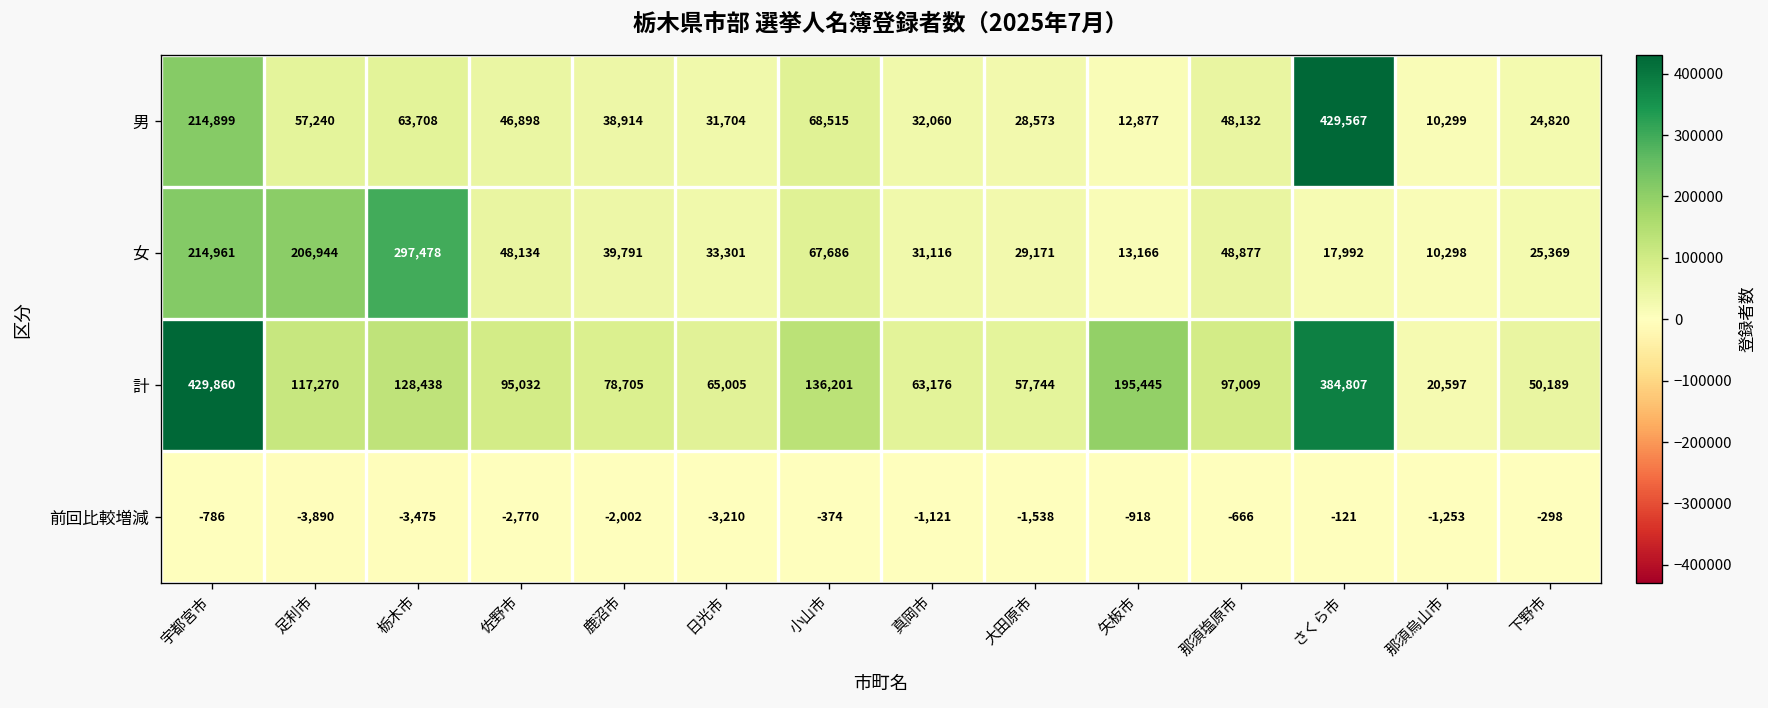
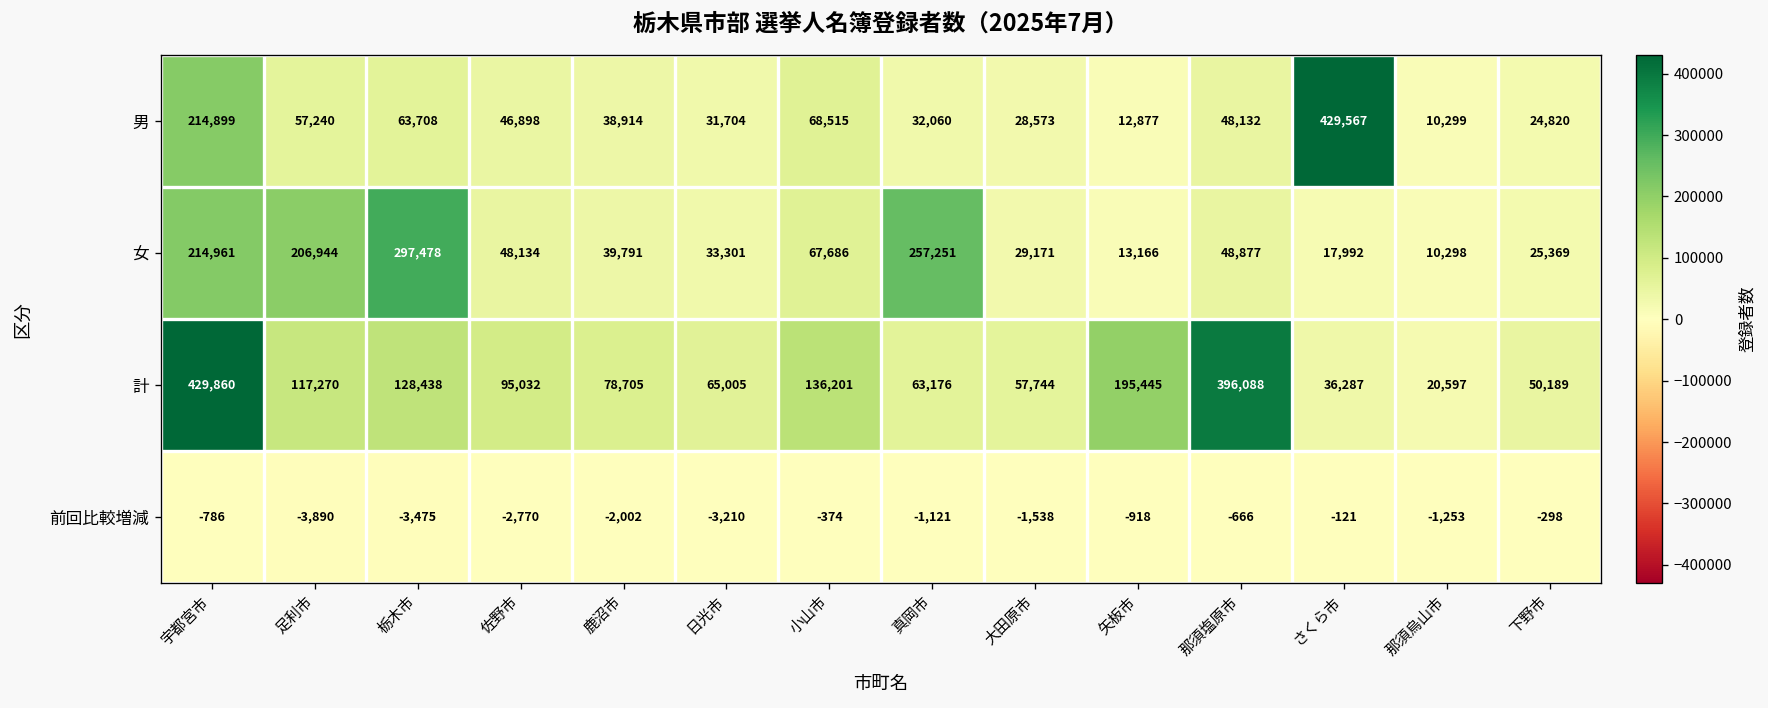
女, 真岡市: 31,116 -> 257,251
計, 那須塩原市: 97,009 -> 396,088
計, さくら市: 384,807 -> 36,287
